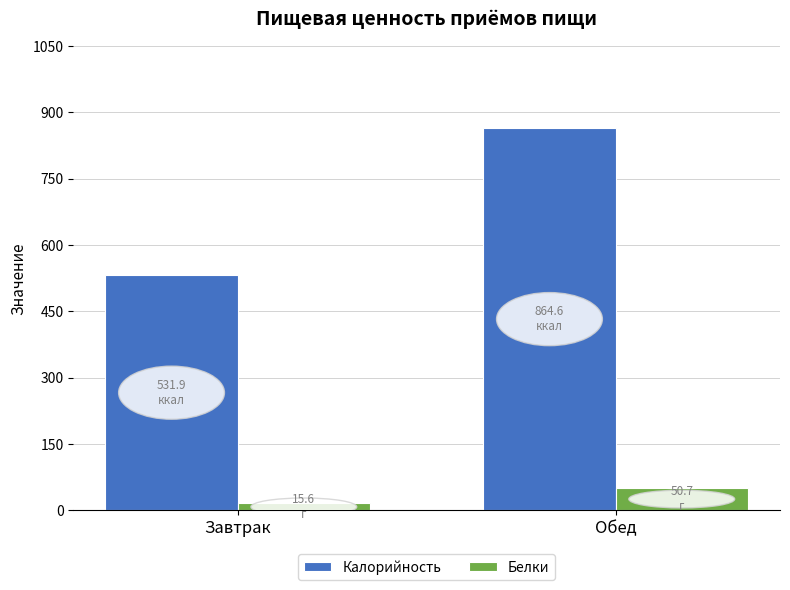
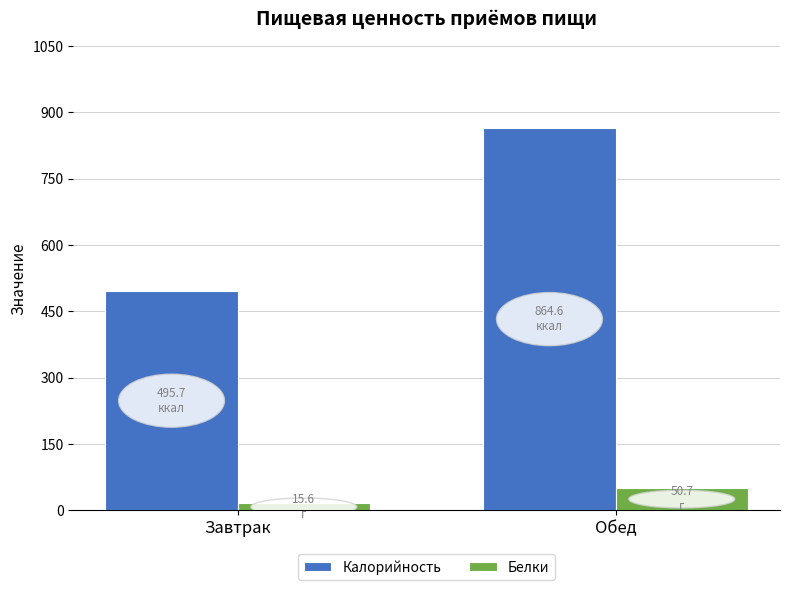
Калорийность, Завтрак: 530 -> 500
